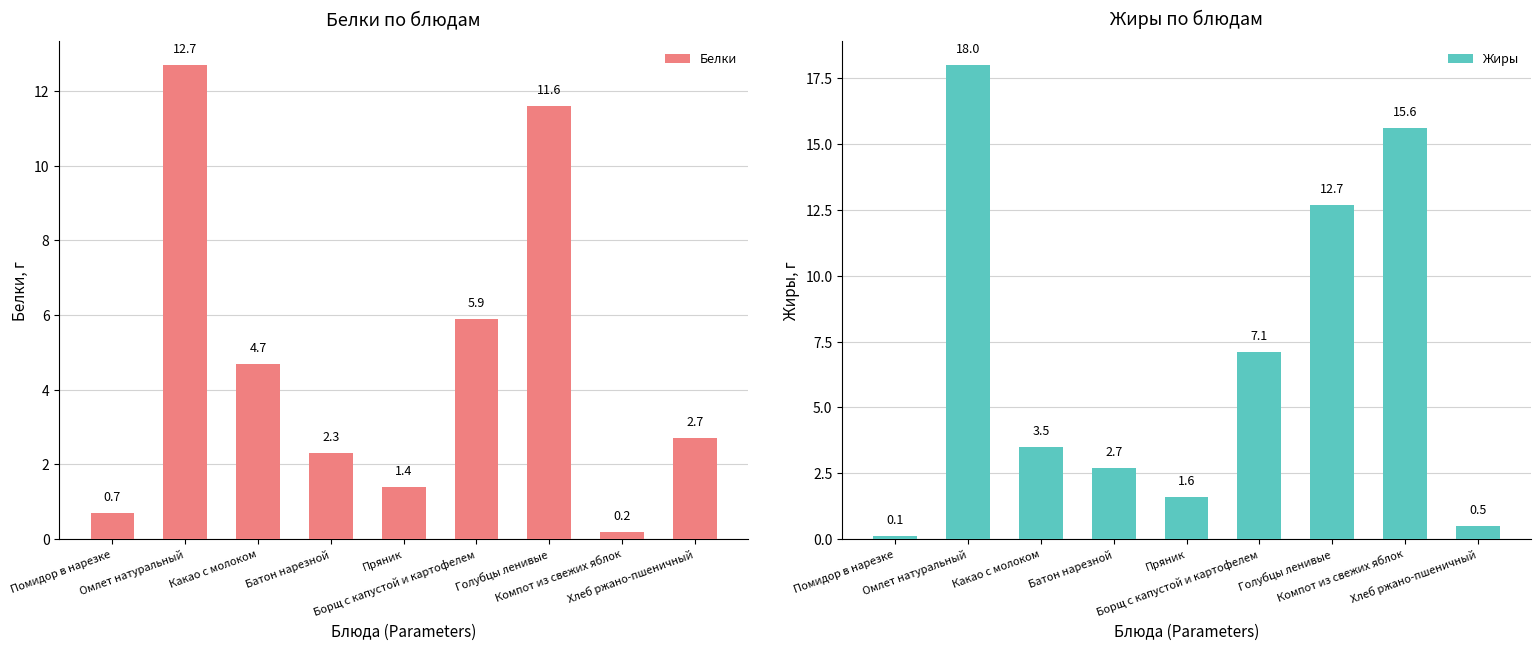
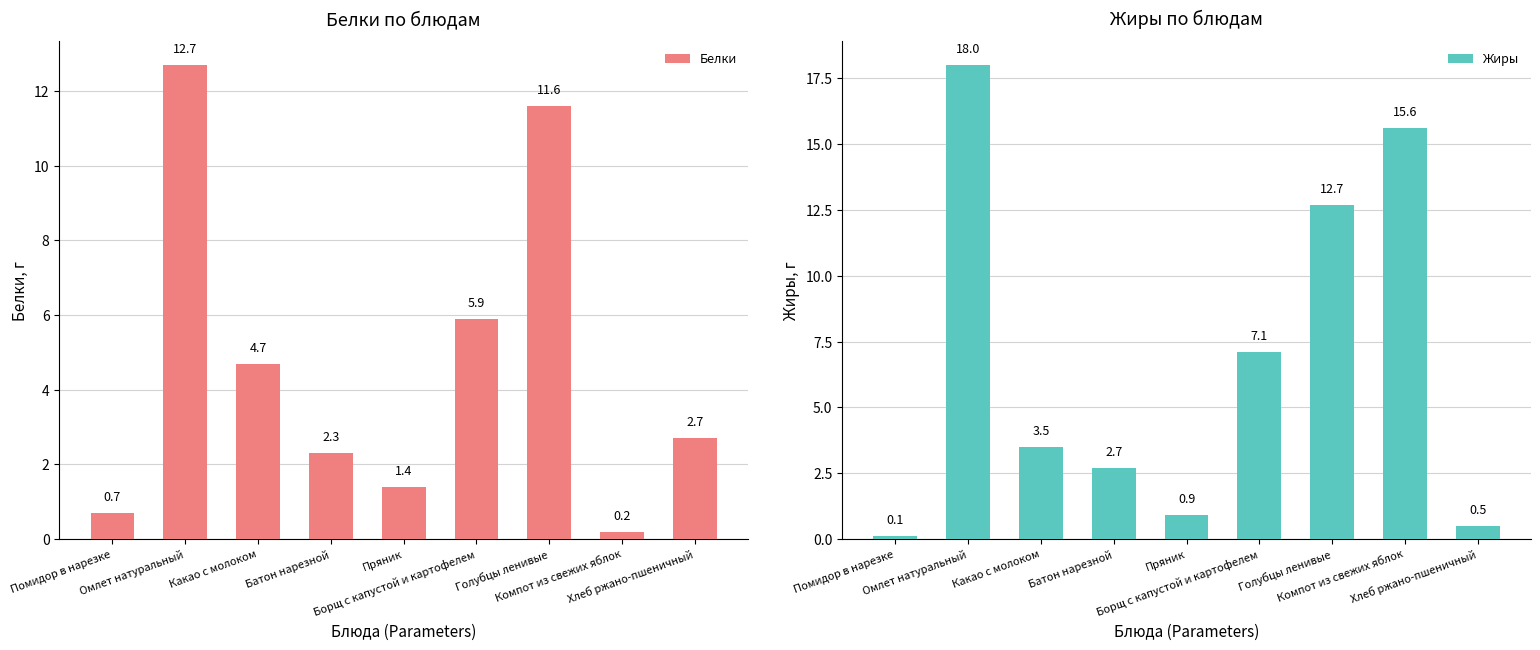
Жиры по блюдам, Пряник: 1.6 -> 0.9
